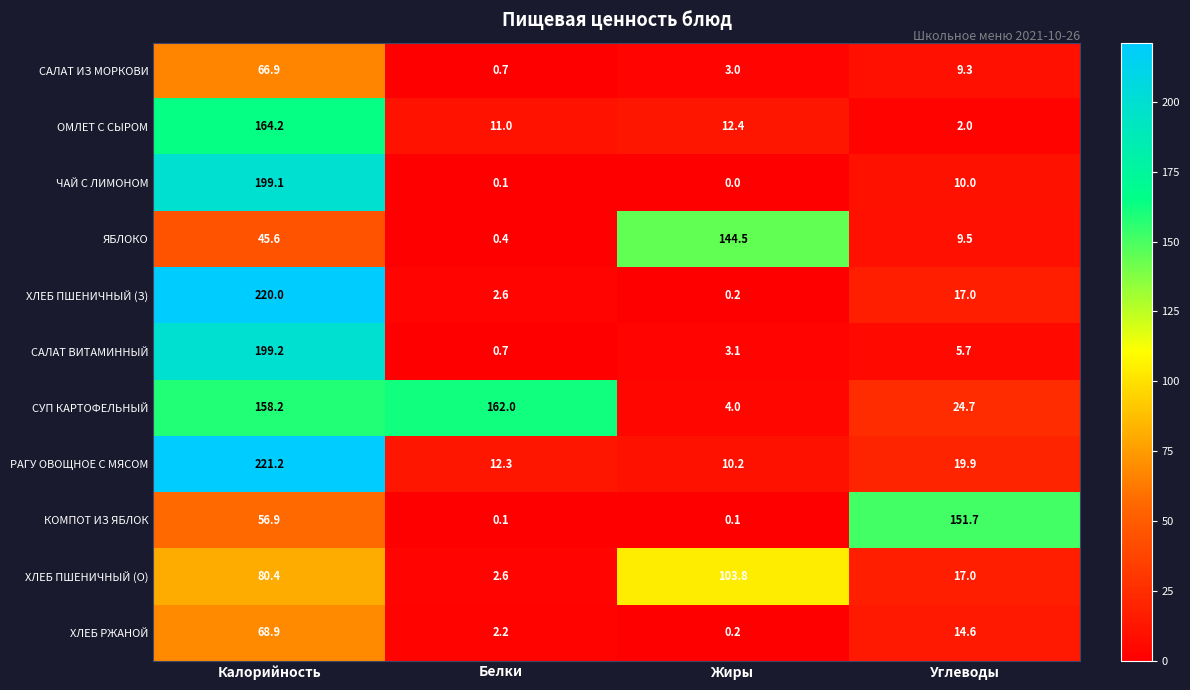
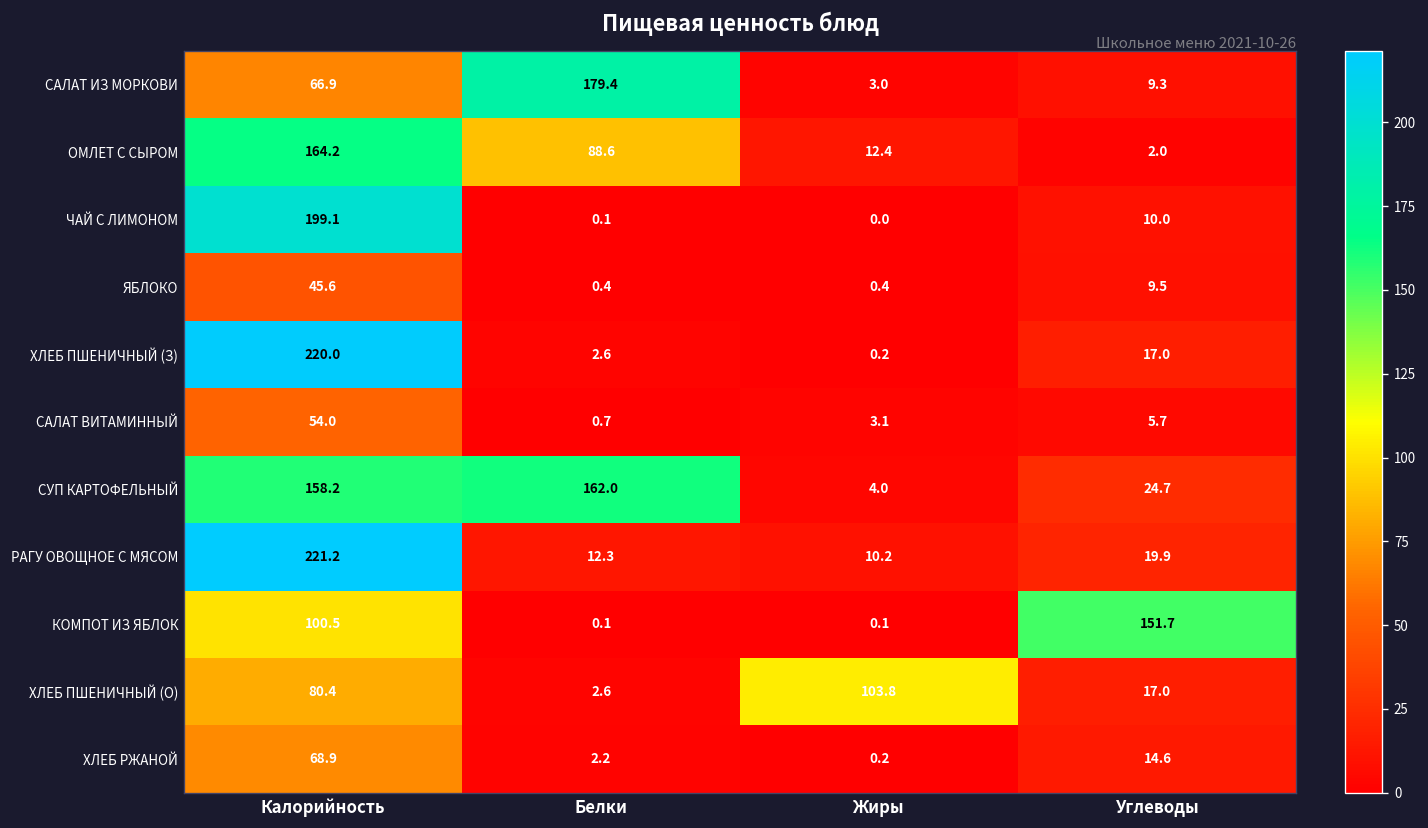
САЛАТ ИЗ МОРКОВИ, Белки: 0.7 -> 179.4
ОМЛЕТ С СЫРОМ, Белки: 11.0 -> 88.6
ЯБЛОКО, Жиры: 144.5 -> 0.4
САЛАТ ВИТАМИННЫЙ, Калорийность: 199.2 -> 54.0
КОМПОТ ИЗ ЯБЛОК, Калорийность: 56.9 -> 100.5
